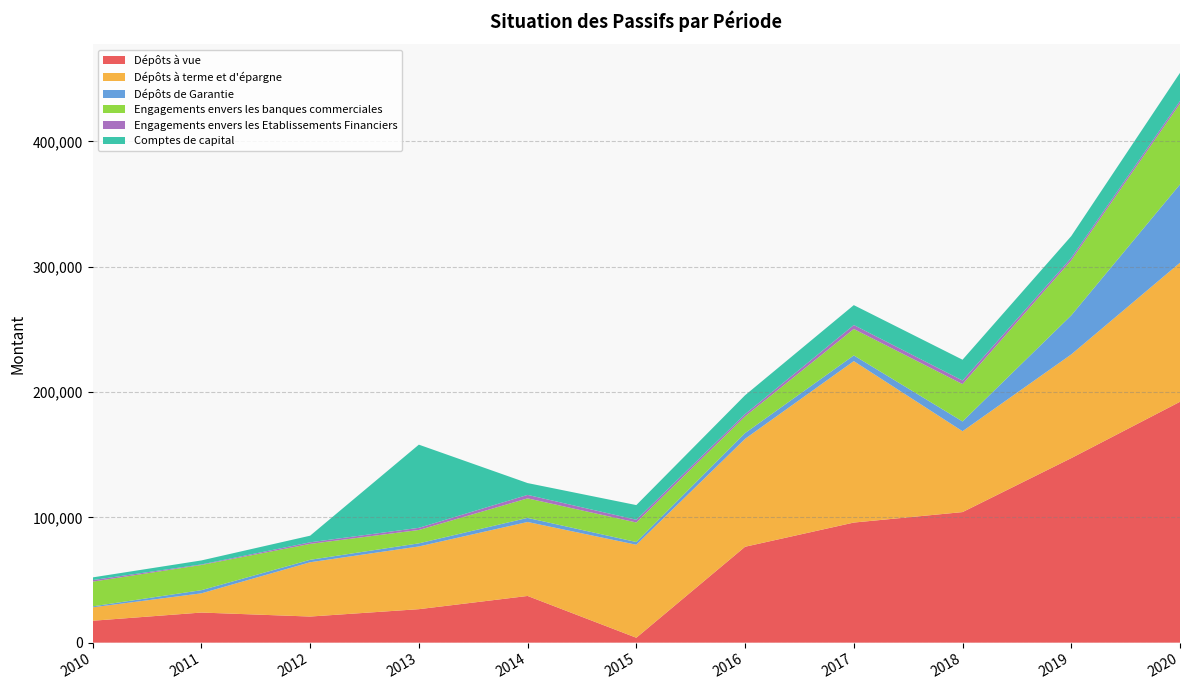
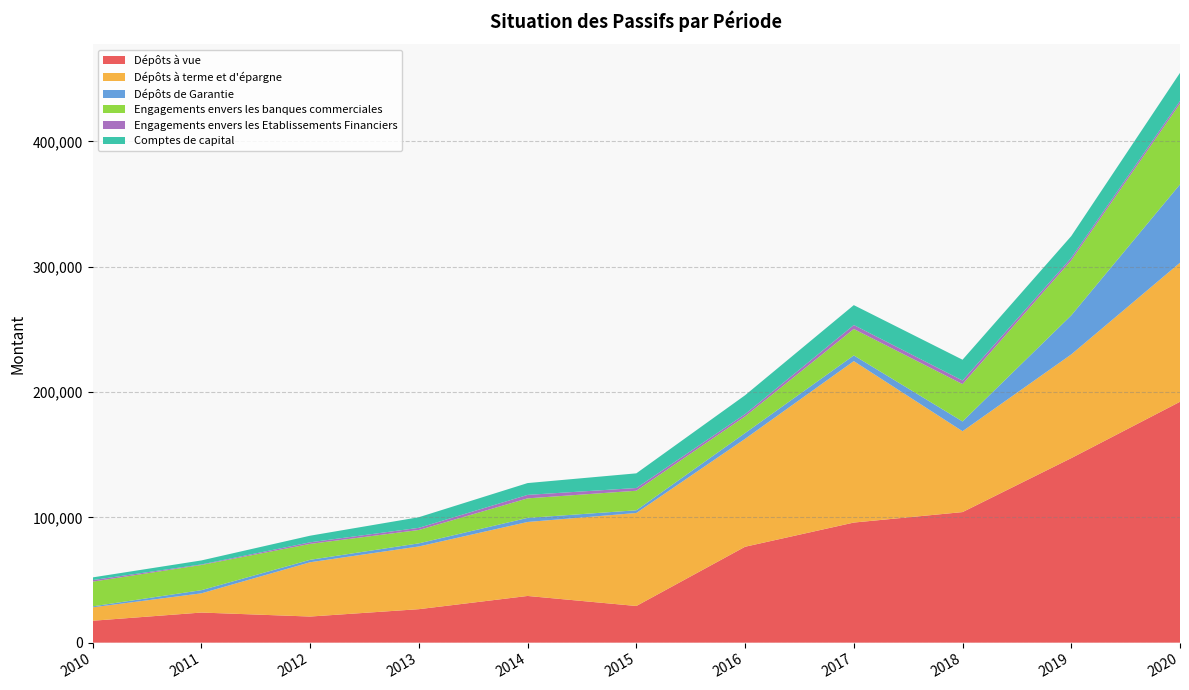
Comptes de capital, 2013: 66,000 -> 8,000
Dépôts à vue, 2015: 4,000 -> 29,000
